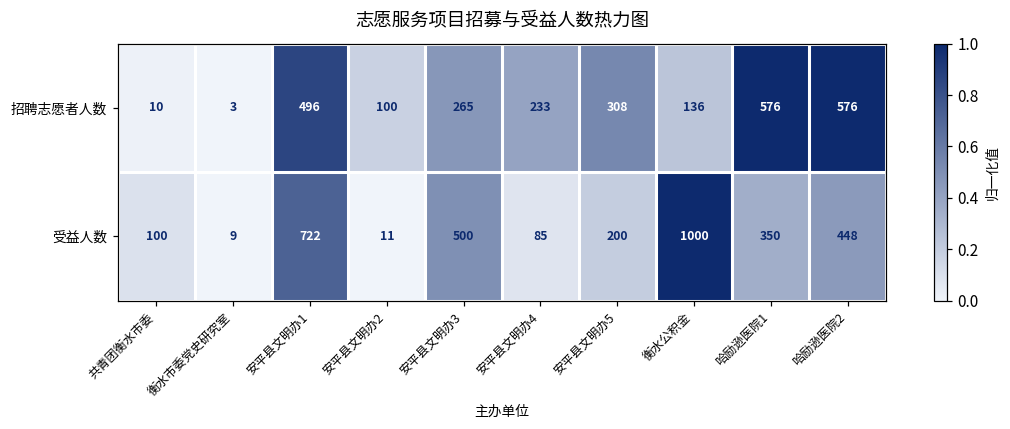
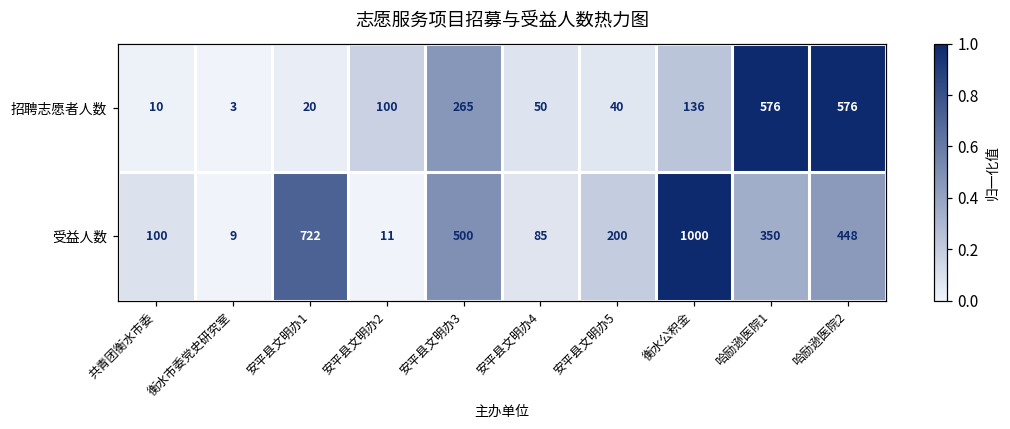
招聘志愿者人数, 安平县文明办1: 496 -> 20
招聘志愿者人数, 安平县文明办4: 233 -> 50
招聘志愿者人数, 安平县文明办5: 308 -> 40
